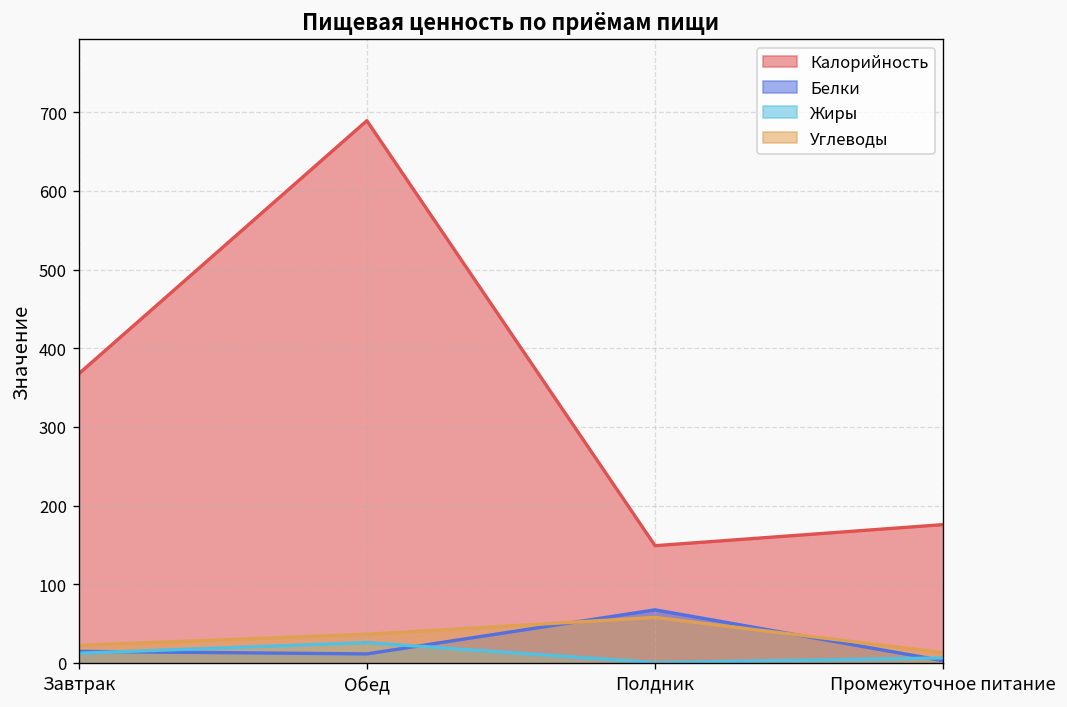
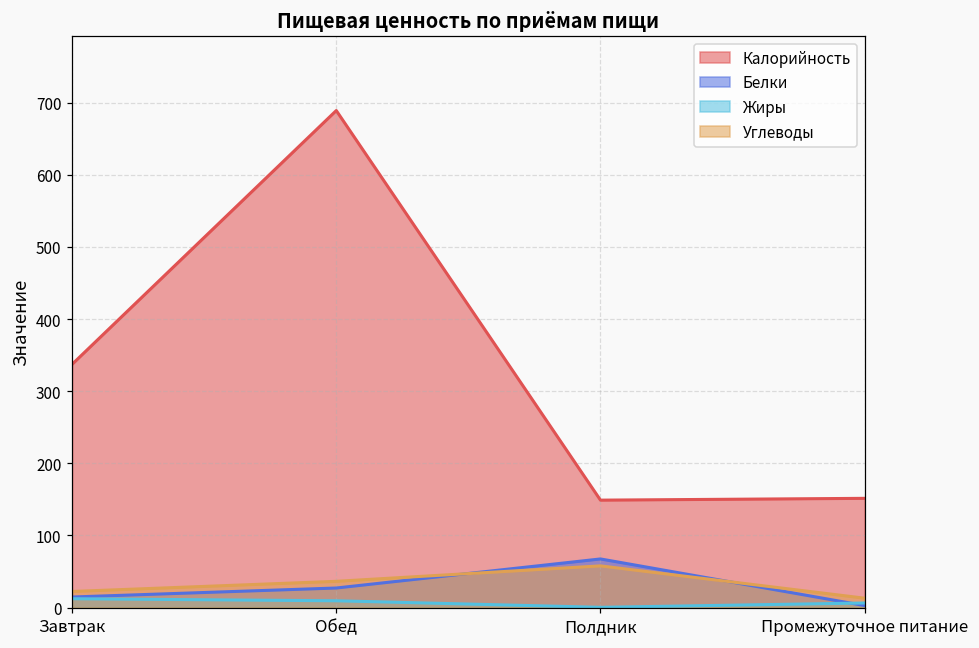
Калорийность, Завтрак: 370 -> 340
Белки, Обед: 10 -> 30
Жиры, Обед: 30 -> 10
Калорийность, Промежуточное питание: 180 -> 150
